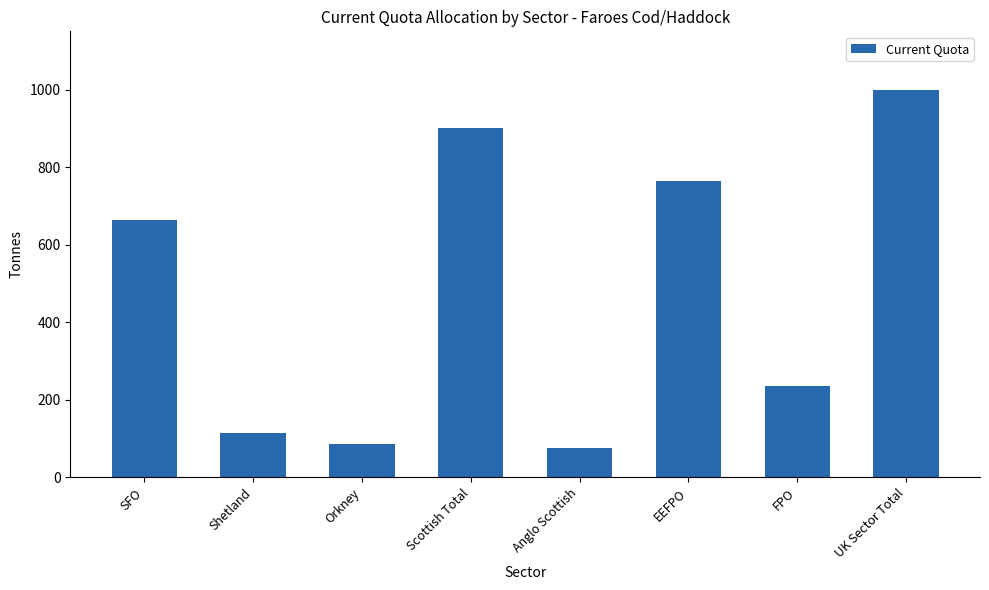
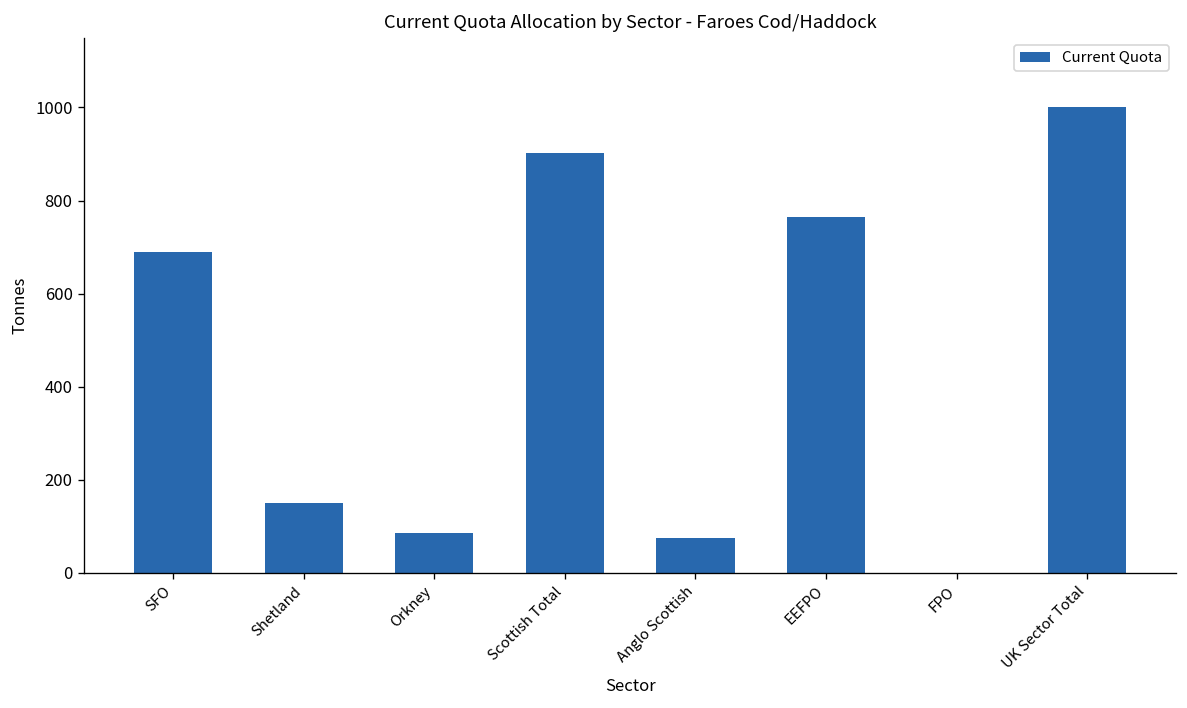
SFO: 660 -> 690
Shetland: 110 -> 150
FPO: 240 -> 0
